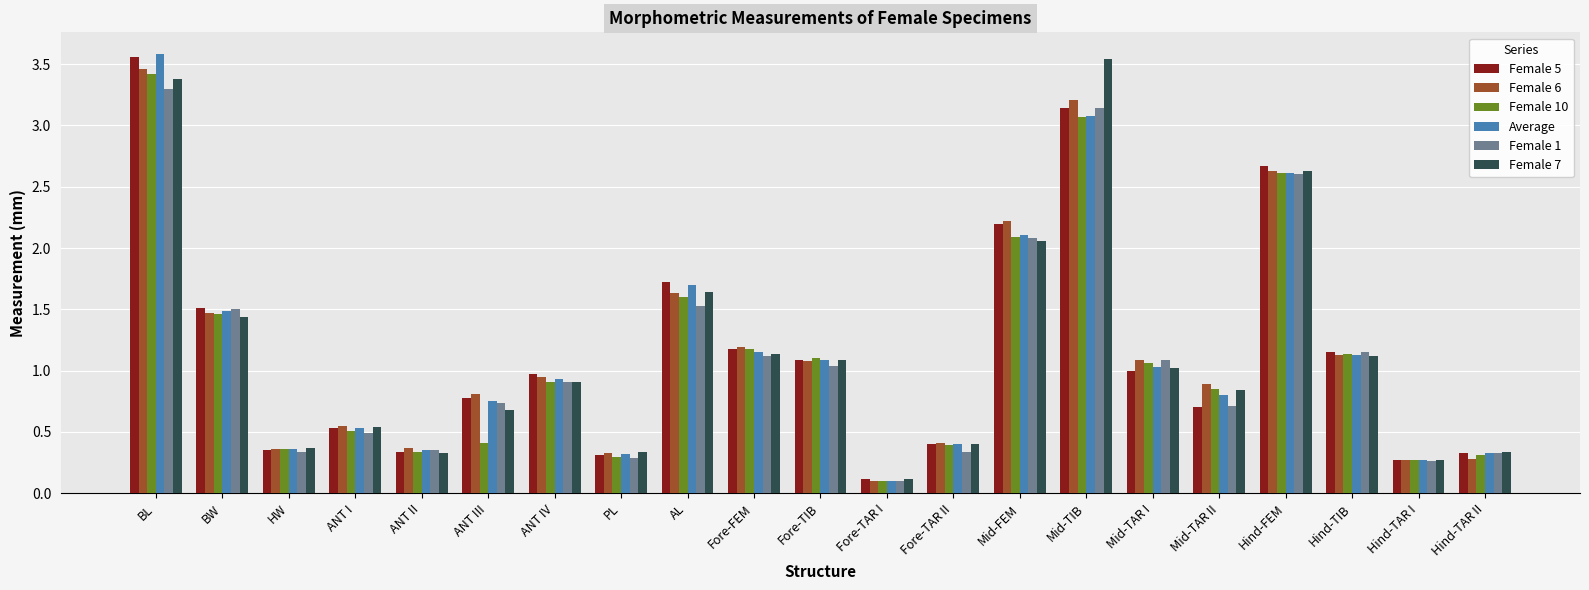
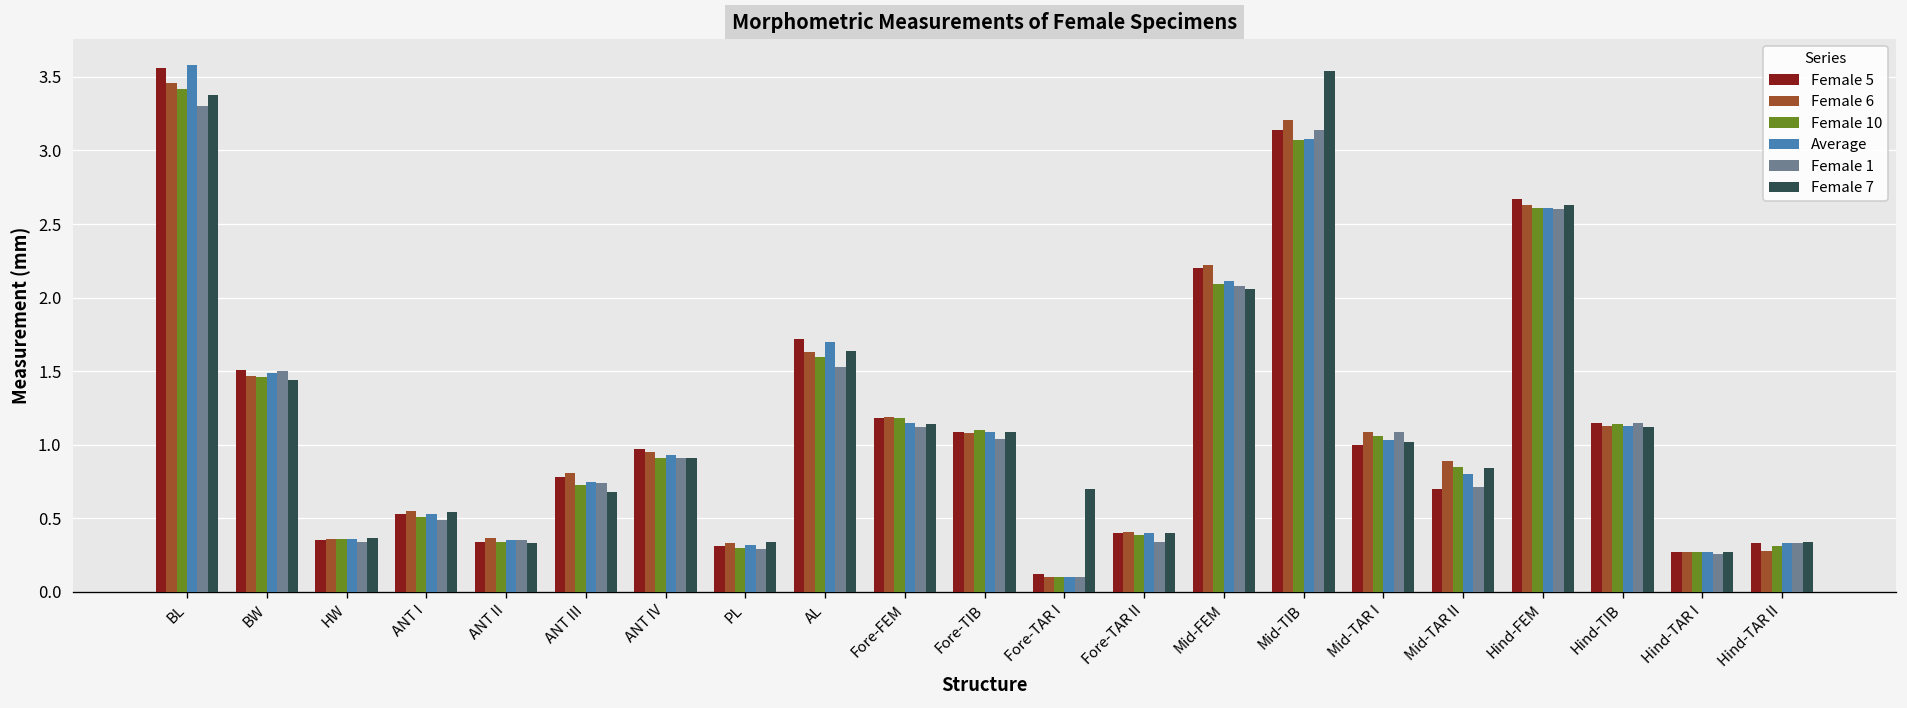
Female 10, ANT III: 0.41 -> 0.73
Female 7, Fore-TAR I: 0.12 -> 0.70
